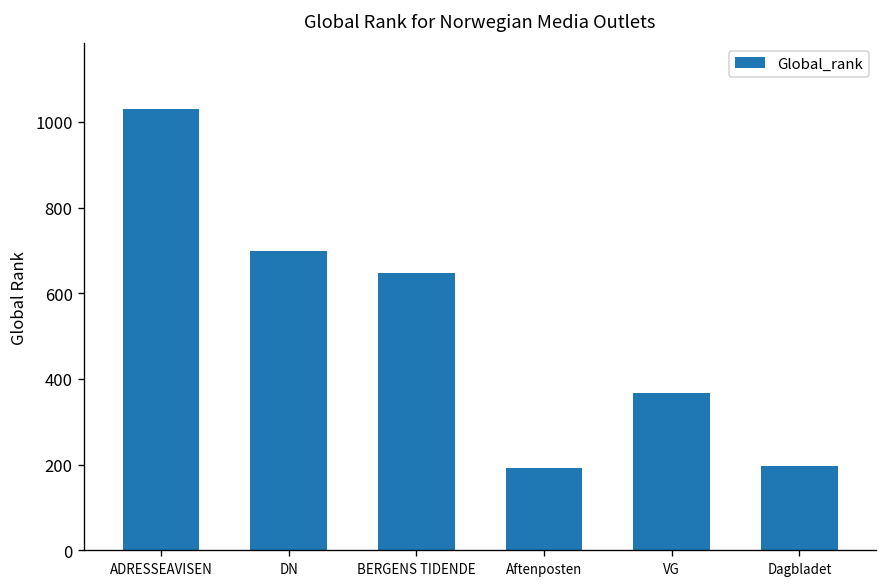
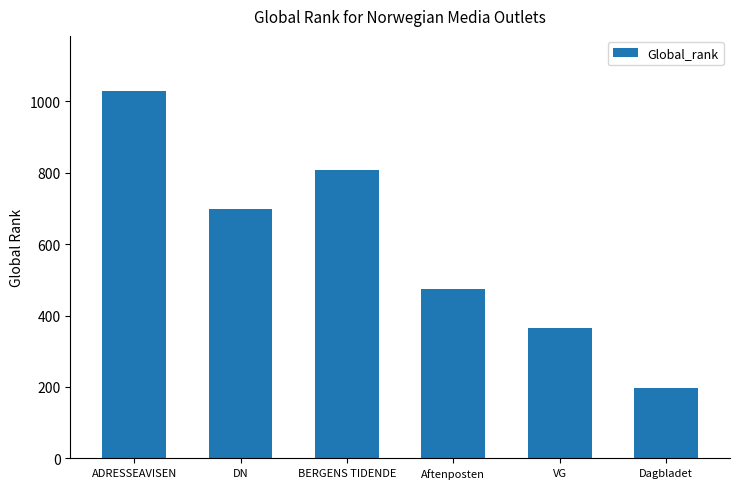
BERGENS TIDENDE: 650 -> 810
Aftenposten: 190 -> 470
